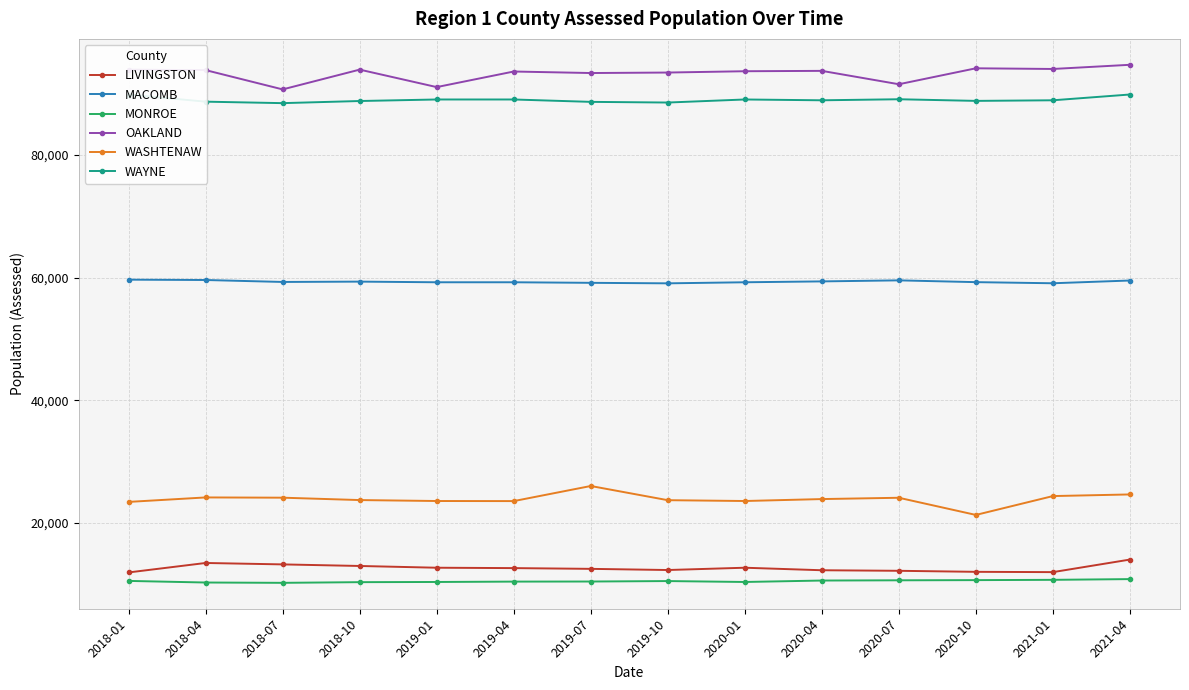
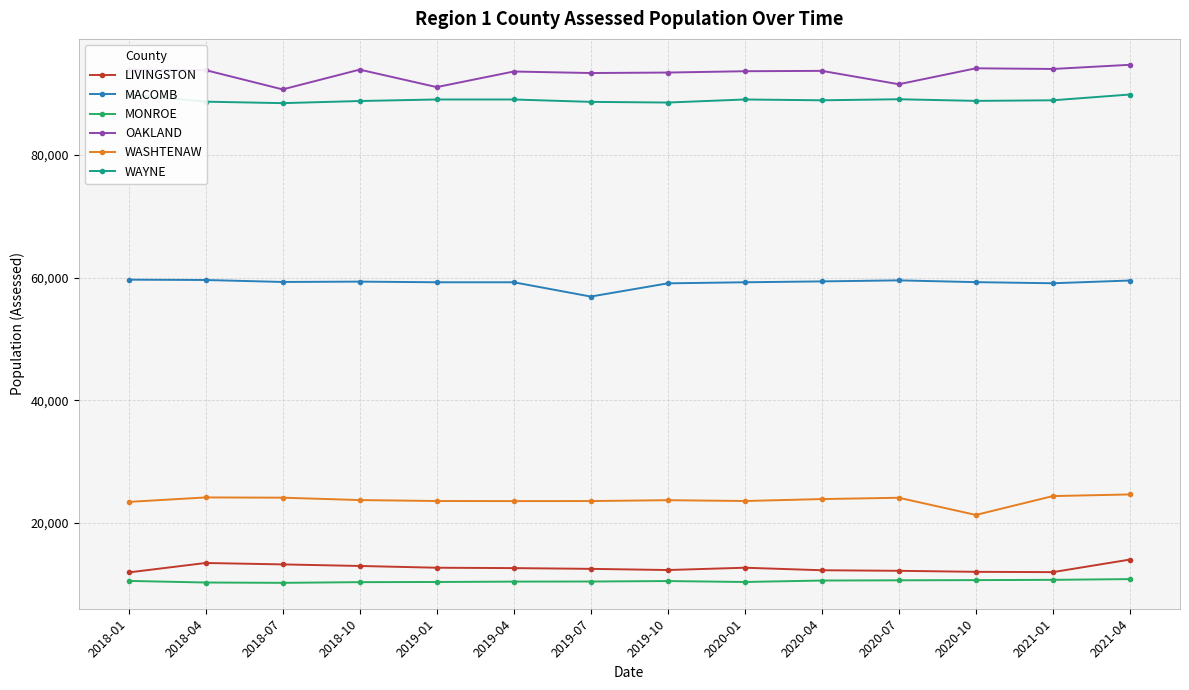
MACOMB, 2019-07: 59,000 -> 57,000
WASHTENAW, 2019-07: 26,000 -> 24,000
